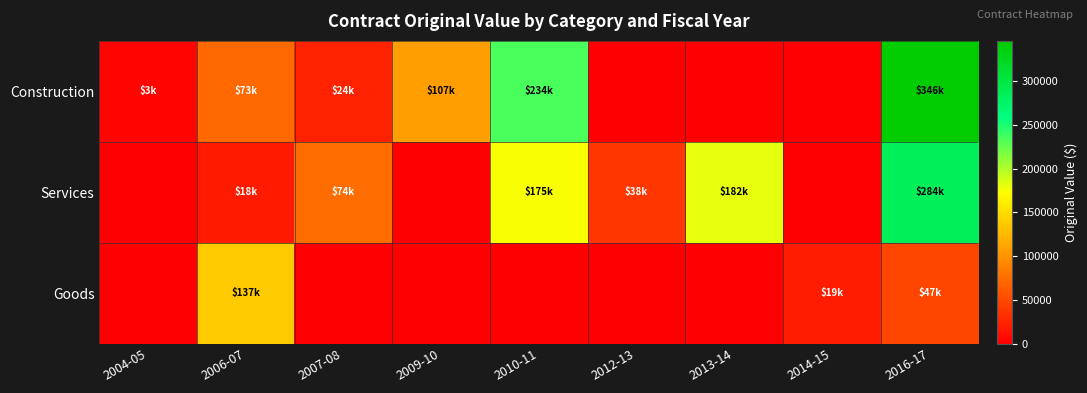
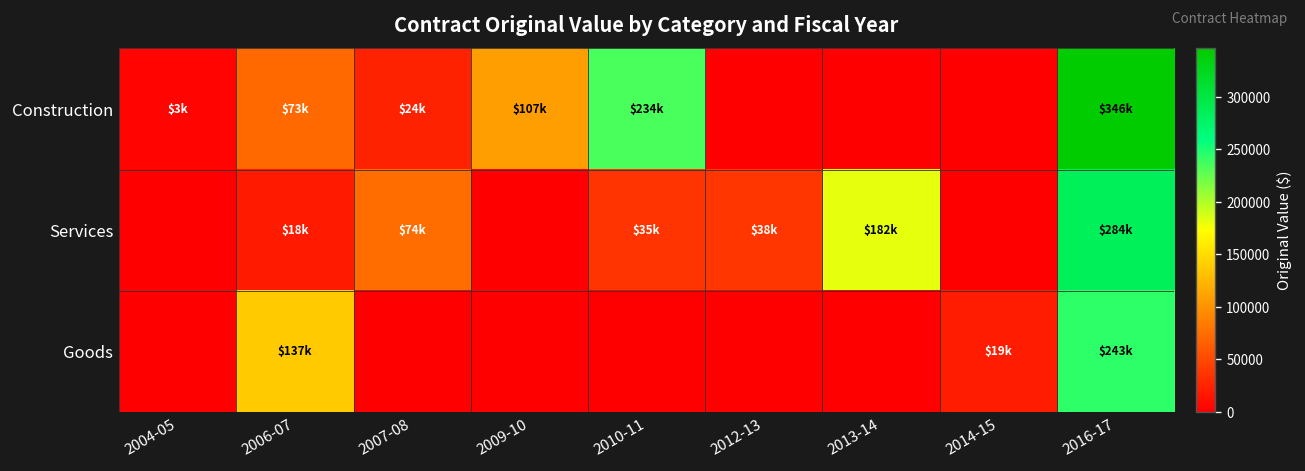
Services, 2010-11: $175k -> $35k
Goods, 2016-17: $47k -> $243k
